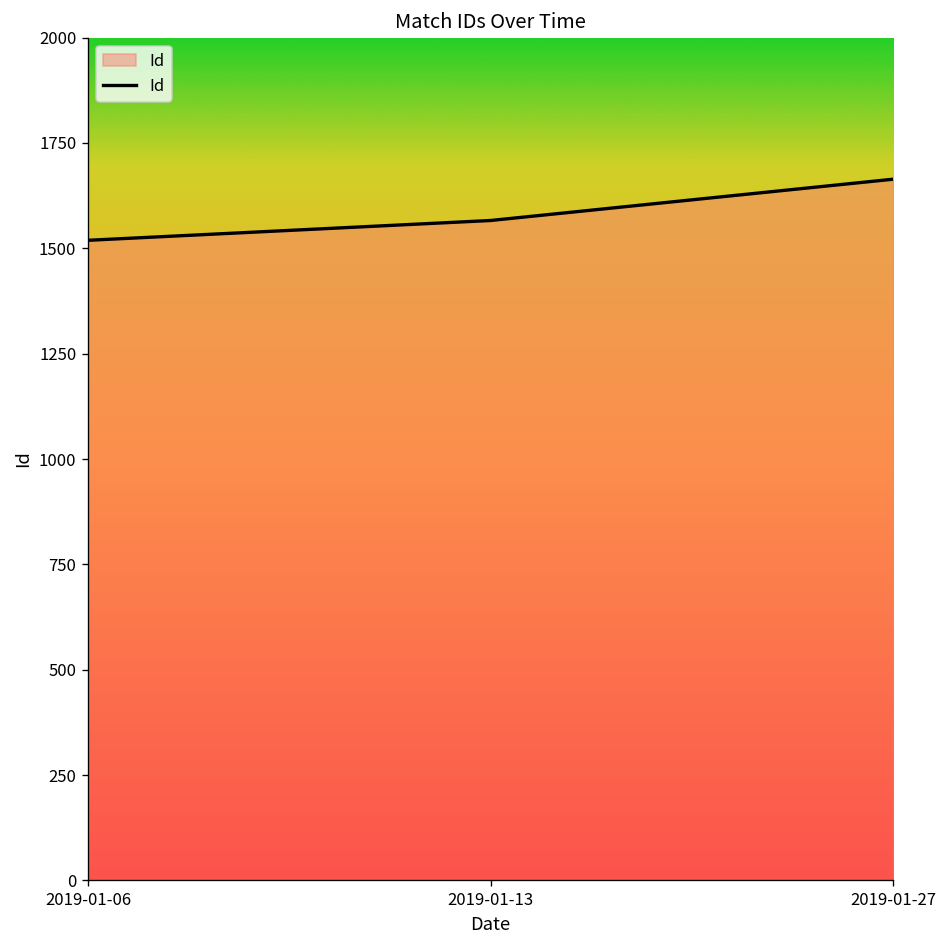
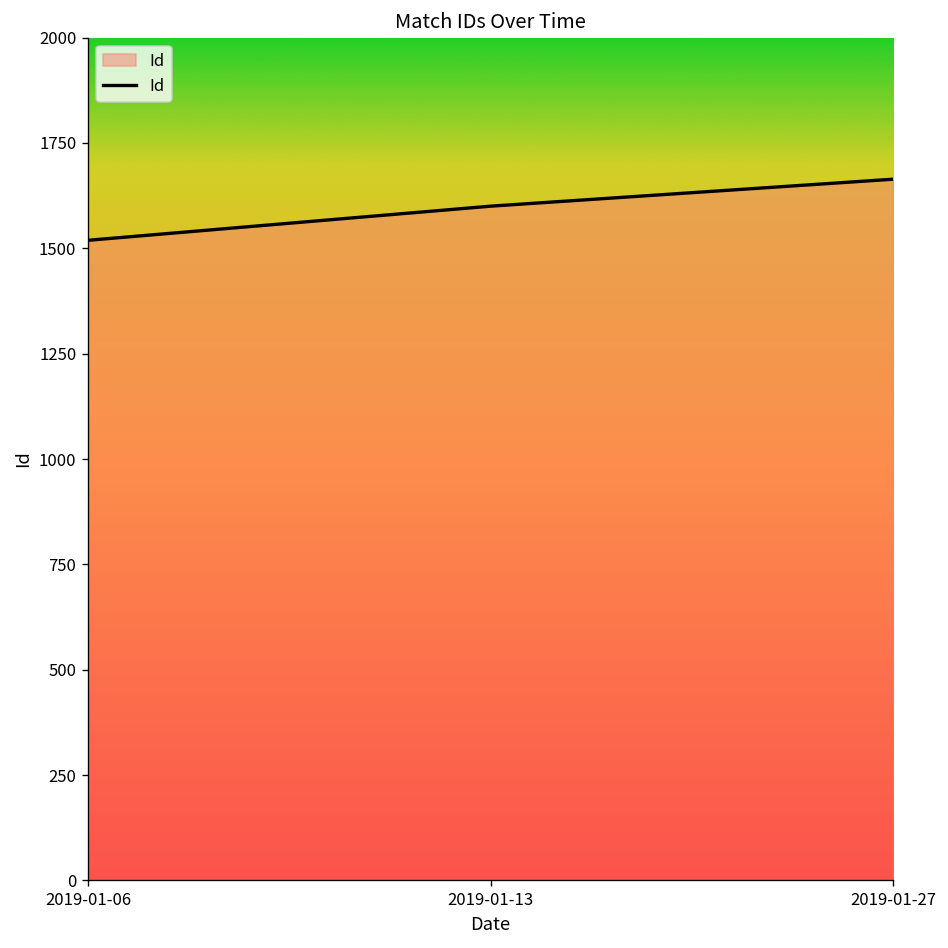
2019-01-13: 1570 -> 1600
